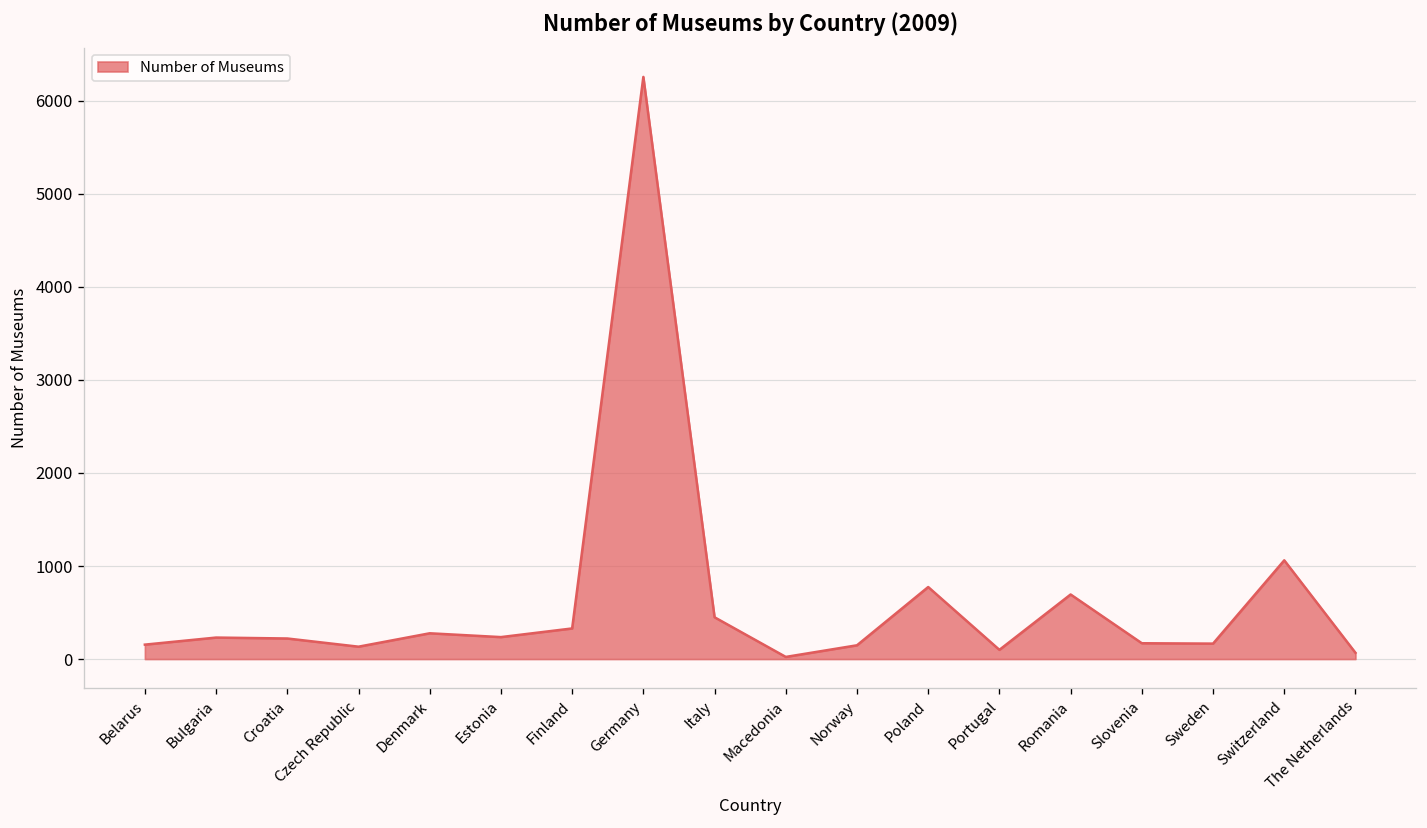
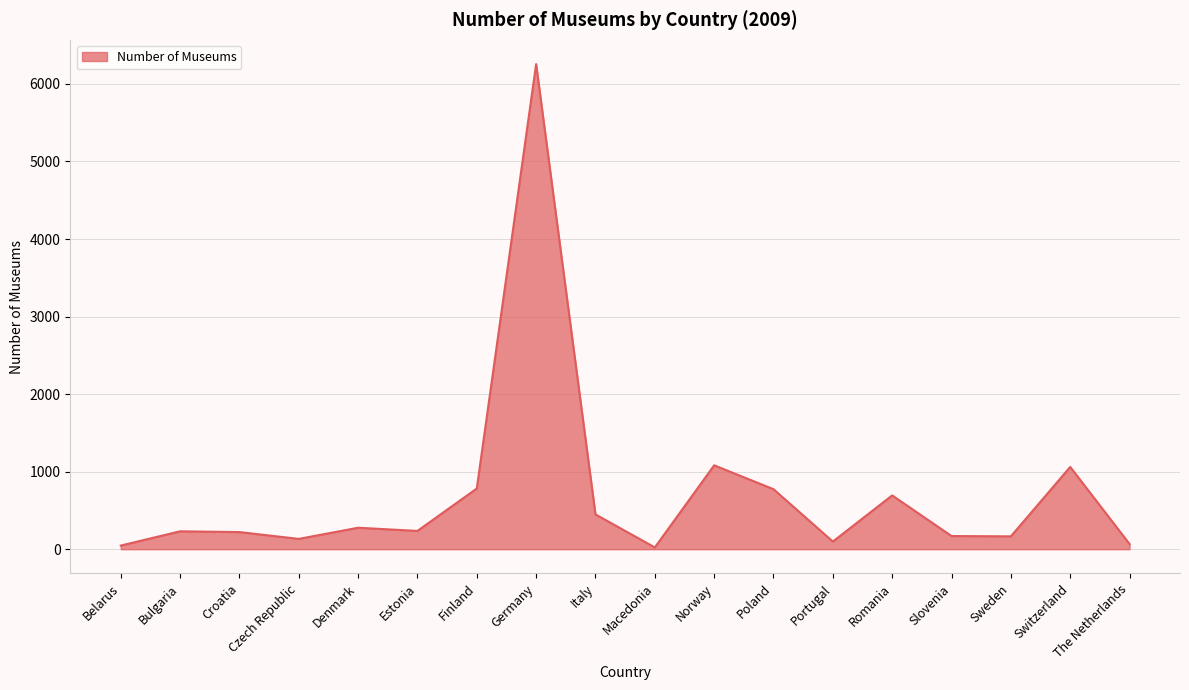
Belarus: 200 -> 0
Finland: 300 -> 800
Norway: 100 -> 1100
